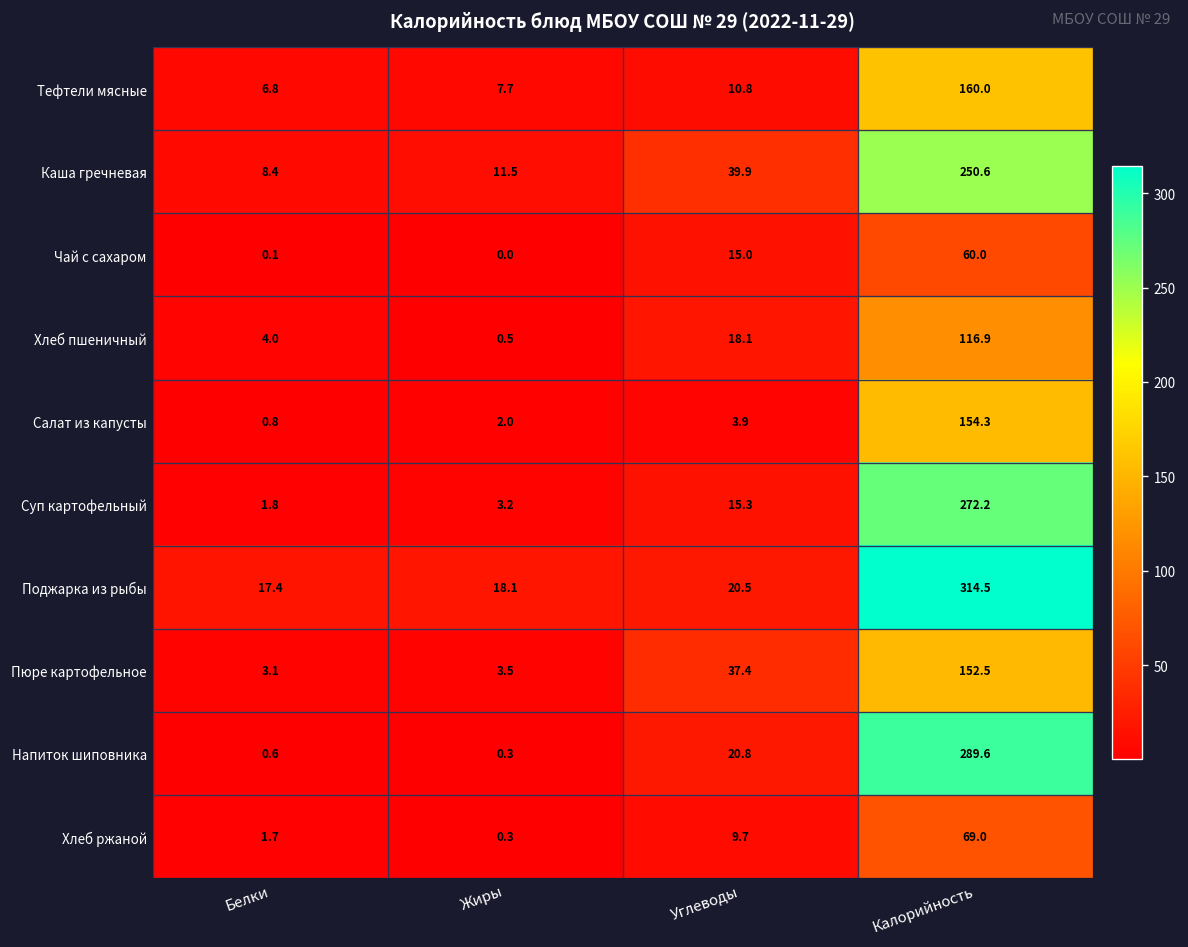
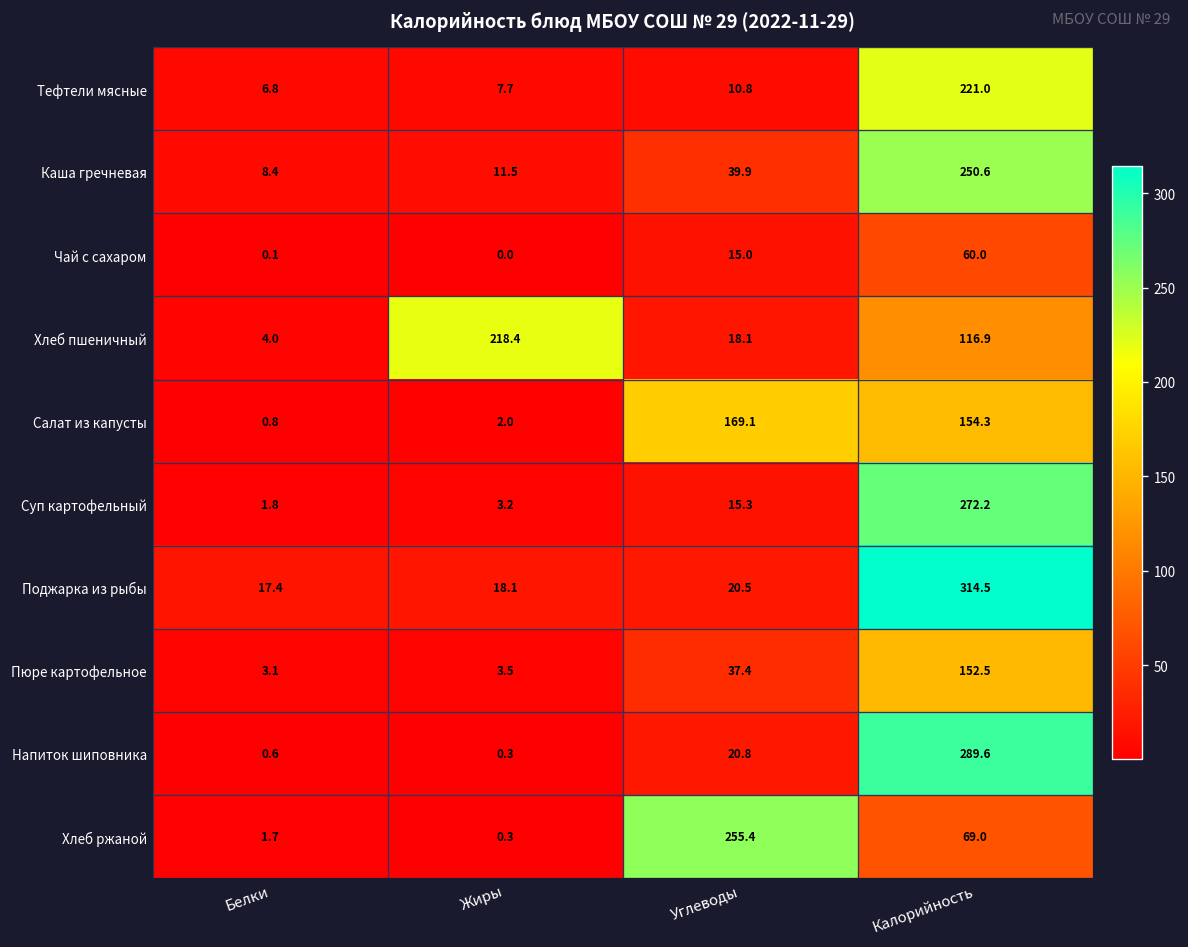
Тефтели мясные, Калорийность: 160.0 -> 221.0
Хлеб пшеничный, Жиры: 0.5 -> 218.4
Салат из капусты, Углеводы: 3.9 -> 169.1
Хлеб ржаной, Углеводы: 9.7 -> 255.4
